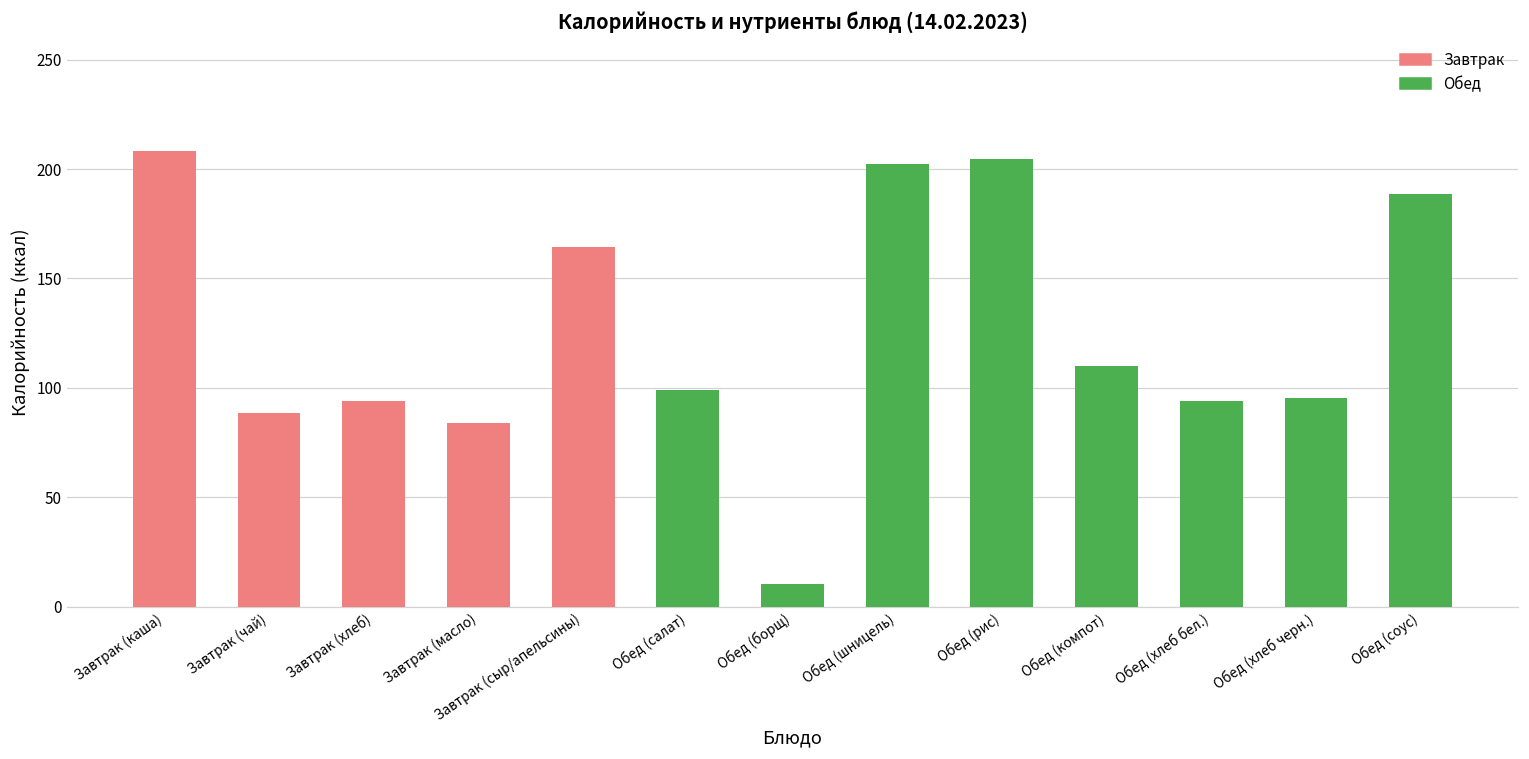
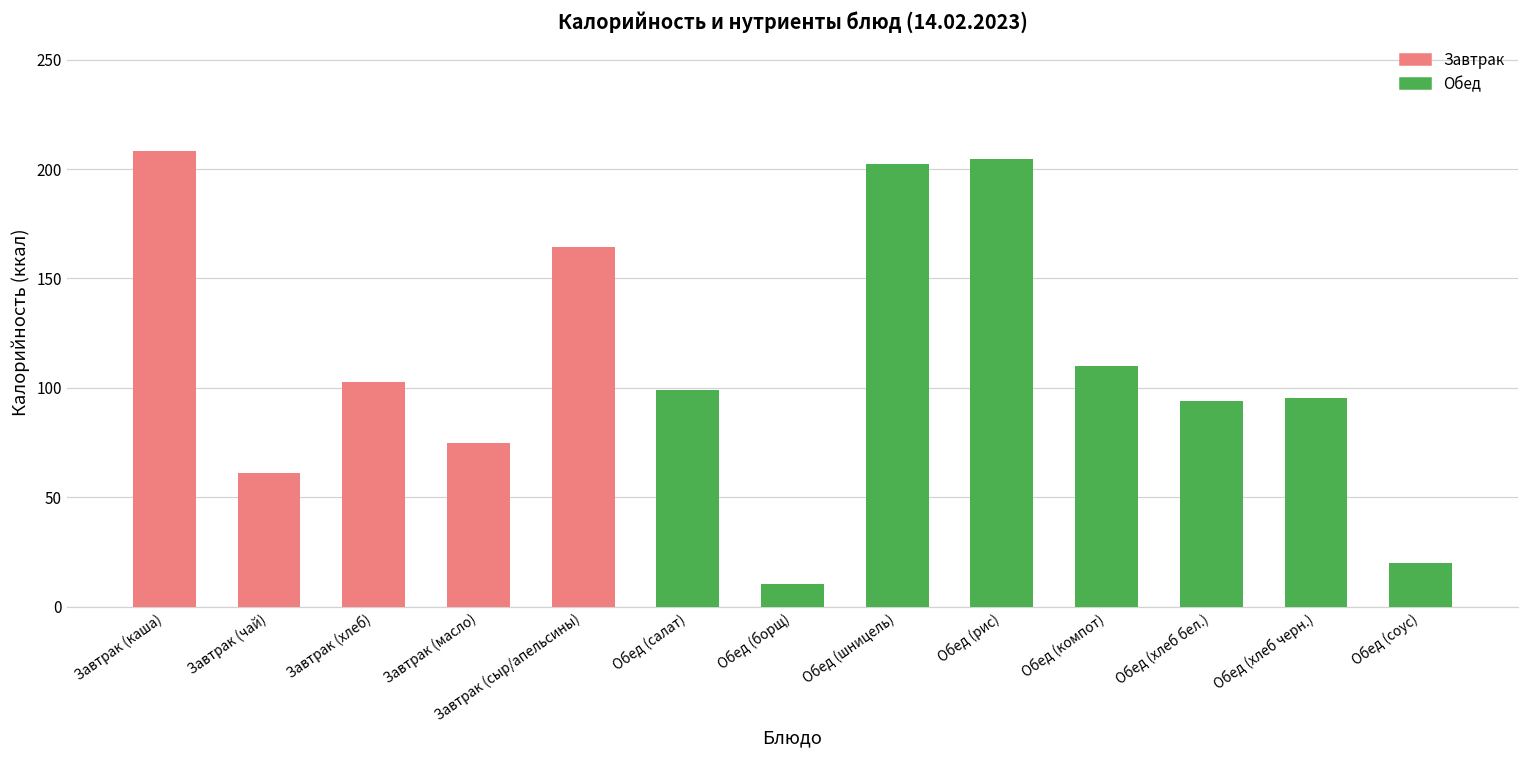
Завтрак (чай): 88 -> 61
Завтрак (хлеб): 94 -> 103
Завтрак (масло): 84 -> 75
Обед (соус): 189 -> 20
